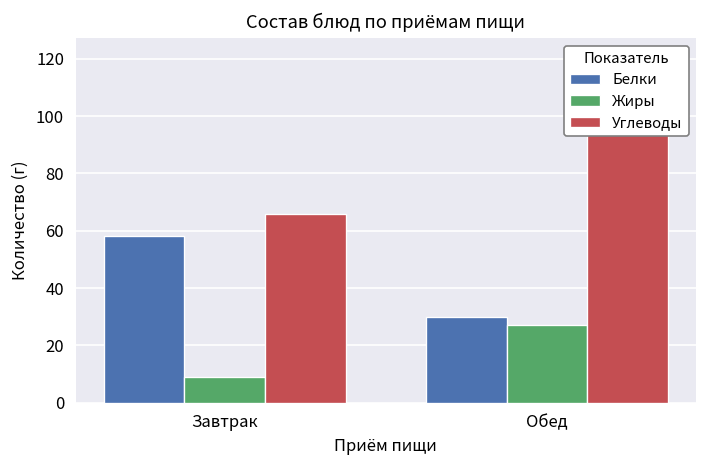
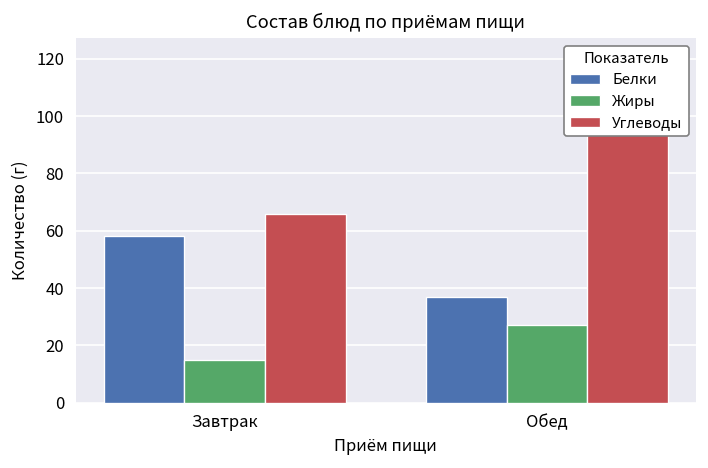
Жиры, Завтрак: 9 -> 15
Белки, Обед: 30 -> 37
